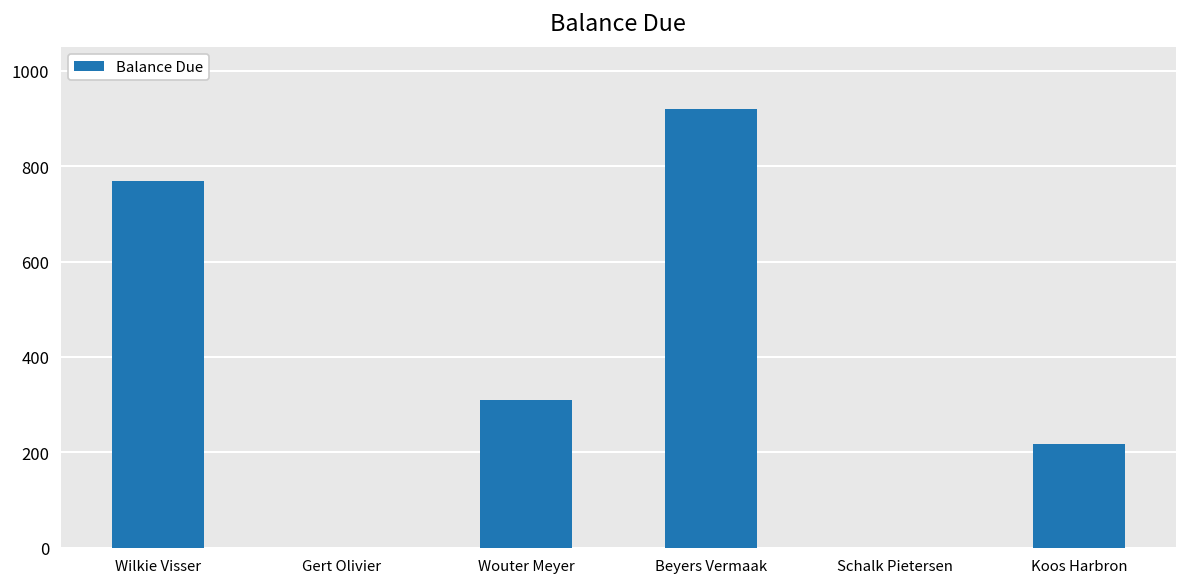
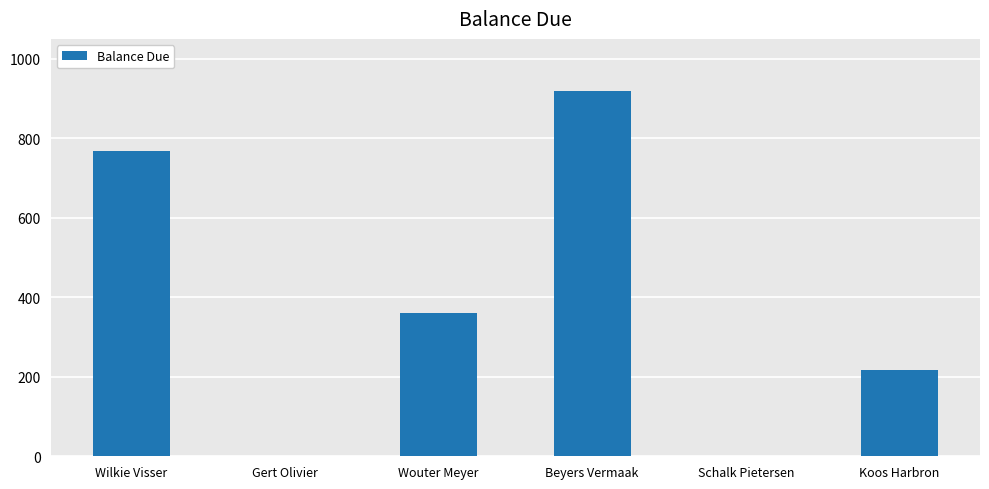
Wouter Meyer: 310 -> 360
